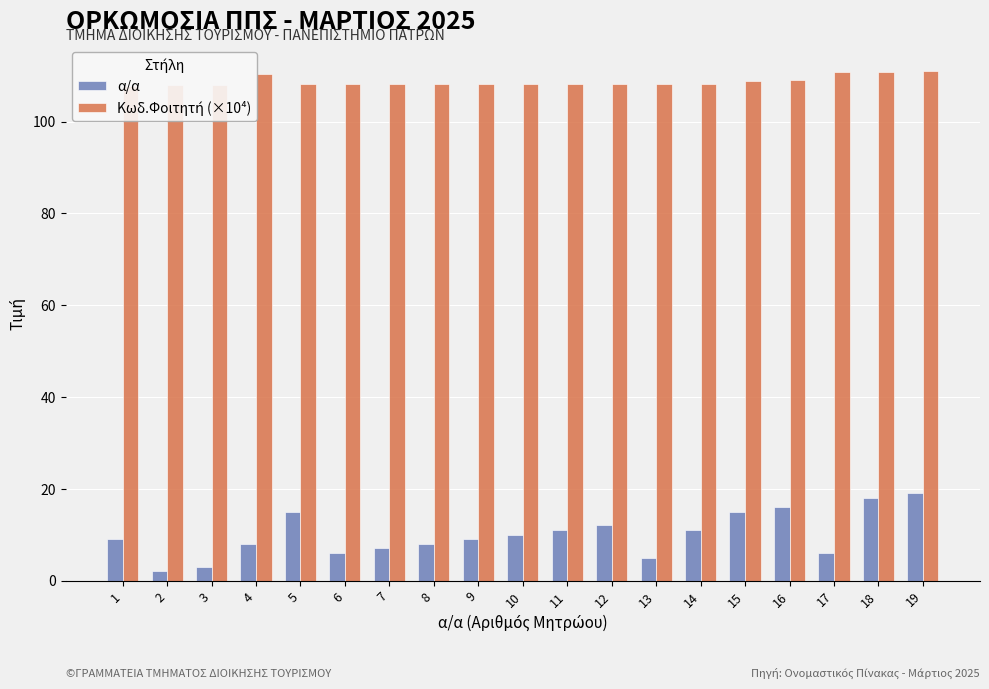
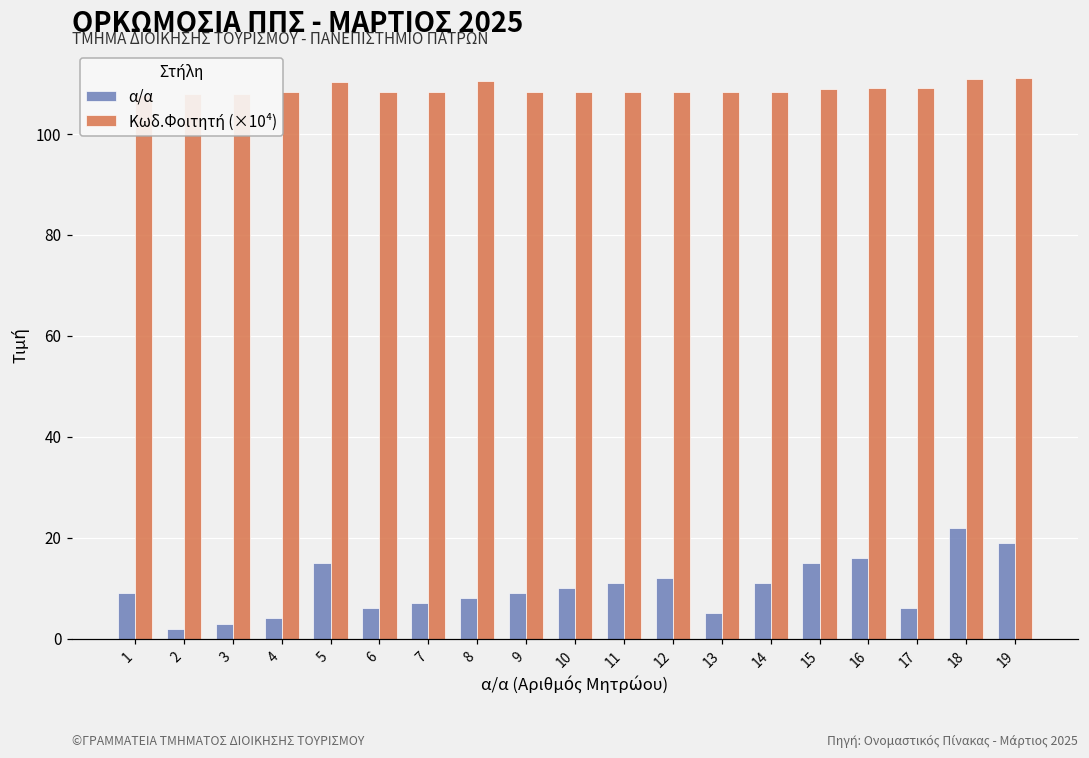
α/α, 4: 8 -> 4
Κωδ.Φοιτητή (×10⁴), 4: 110 -> 108
Κωδ.Φοιτητή (×10⁴), 5: 108 -> 110
Κωδ.Φοιτητή (×10⁴), 8: 108 -> 110
Κωδ.Φοιτητή (×10⁴), 17: 111 -> 109
α/α, 18: 18 -> 22
